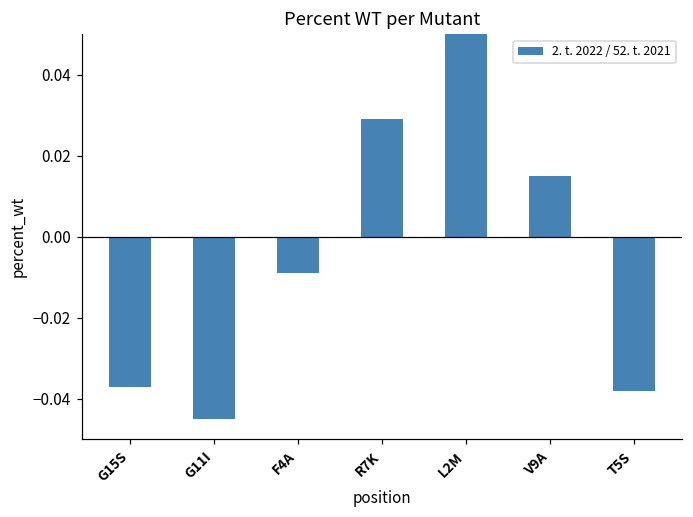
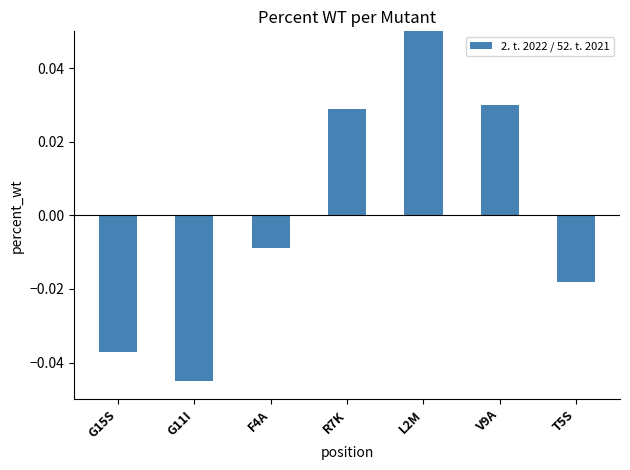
V9A: 0.015 -> 0.030
T5S: -0.038 -> -0.018
